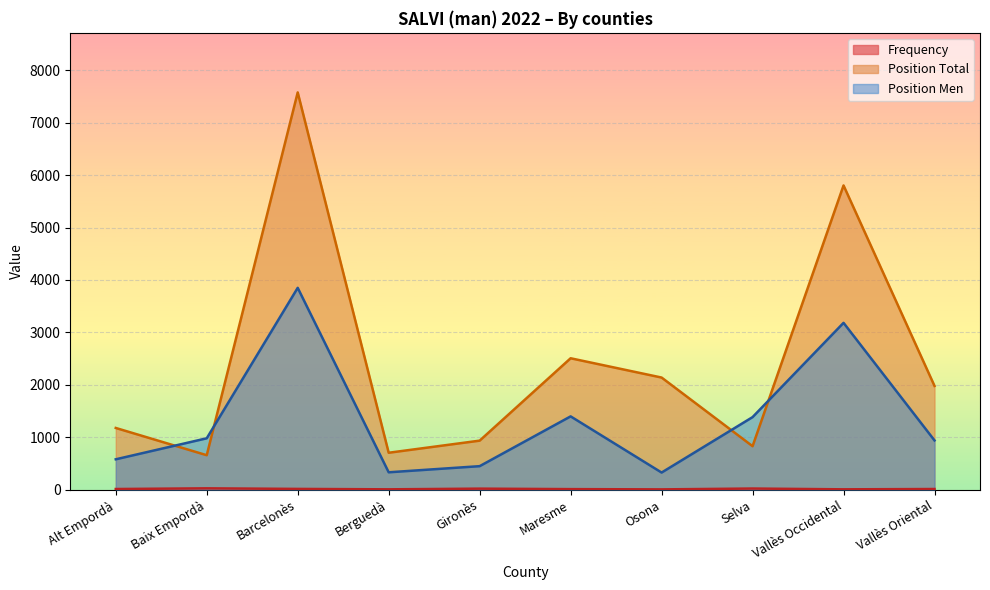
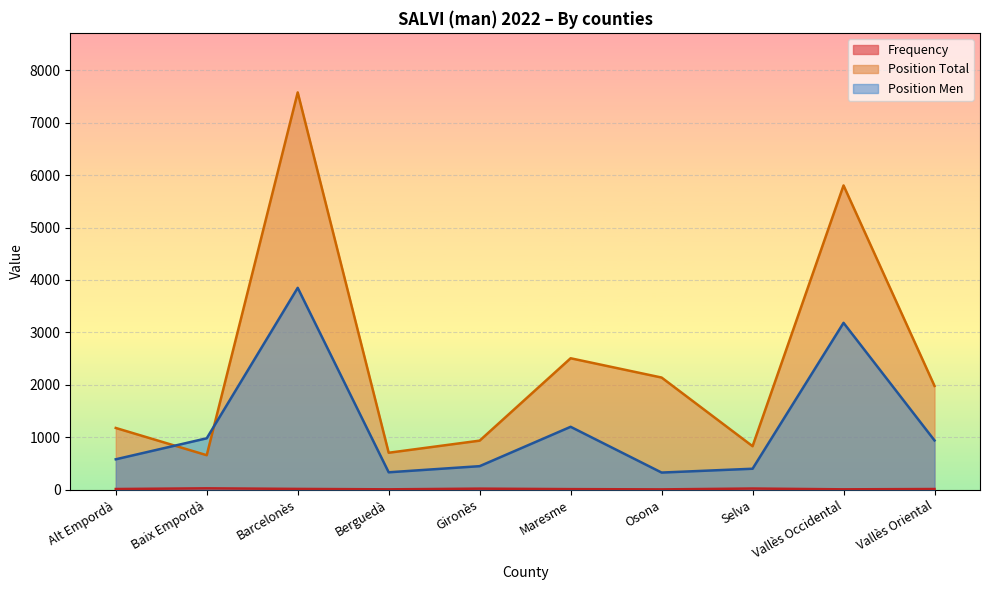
Position Men, Maresme: 1400 -> 1200
Position Men, Selva: 1400 -> 400
